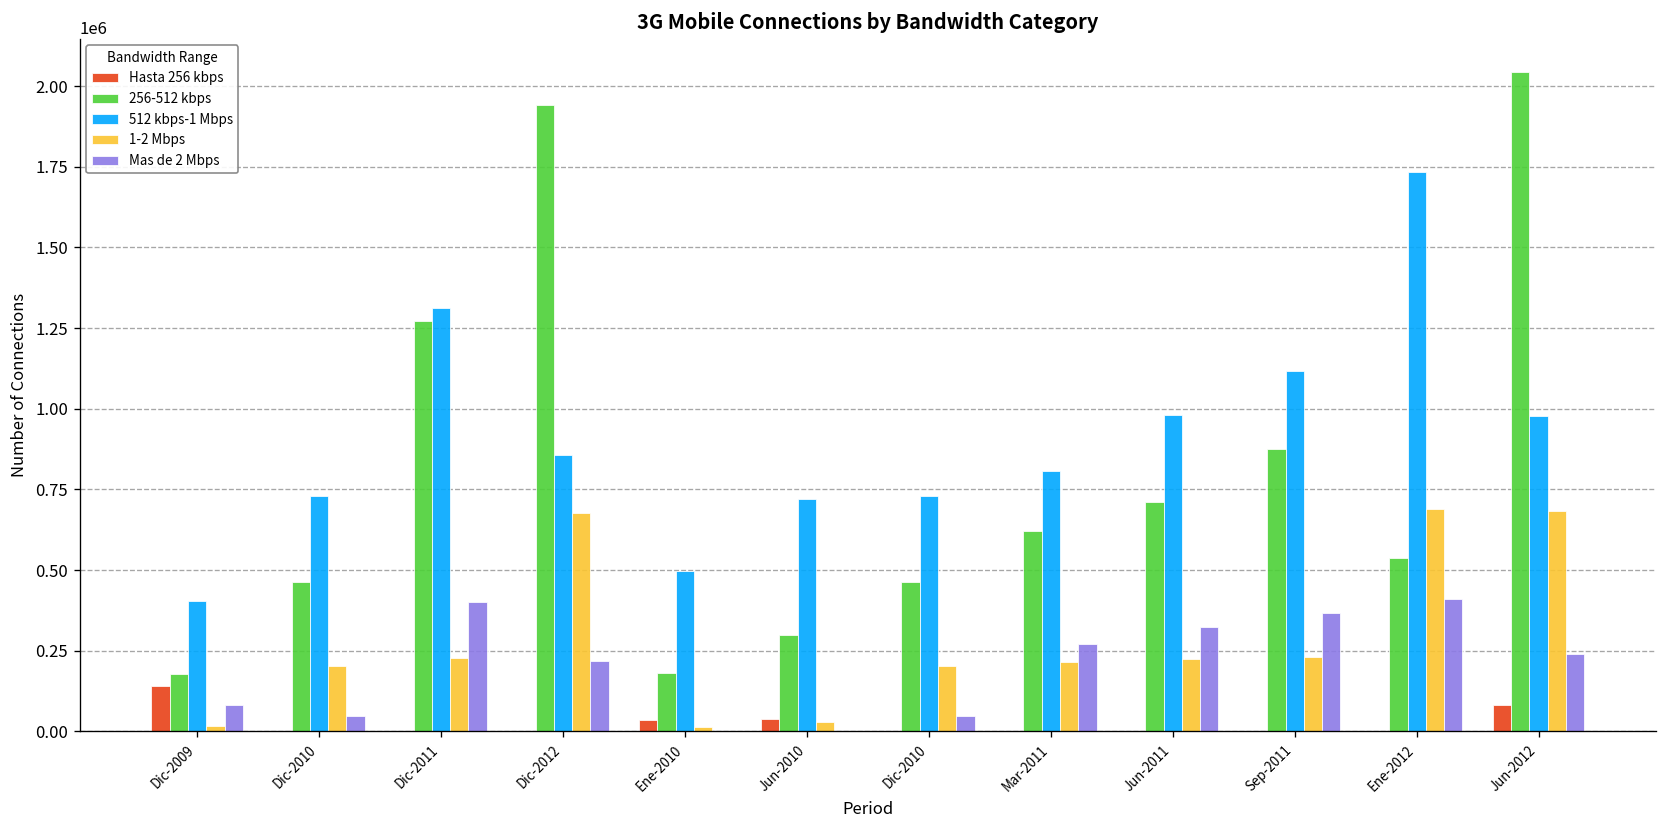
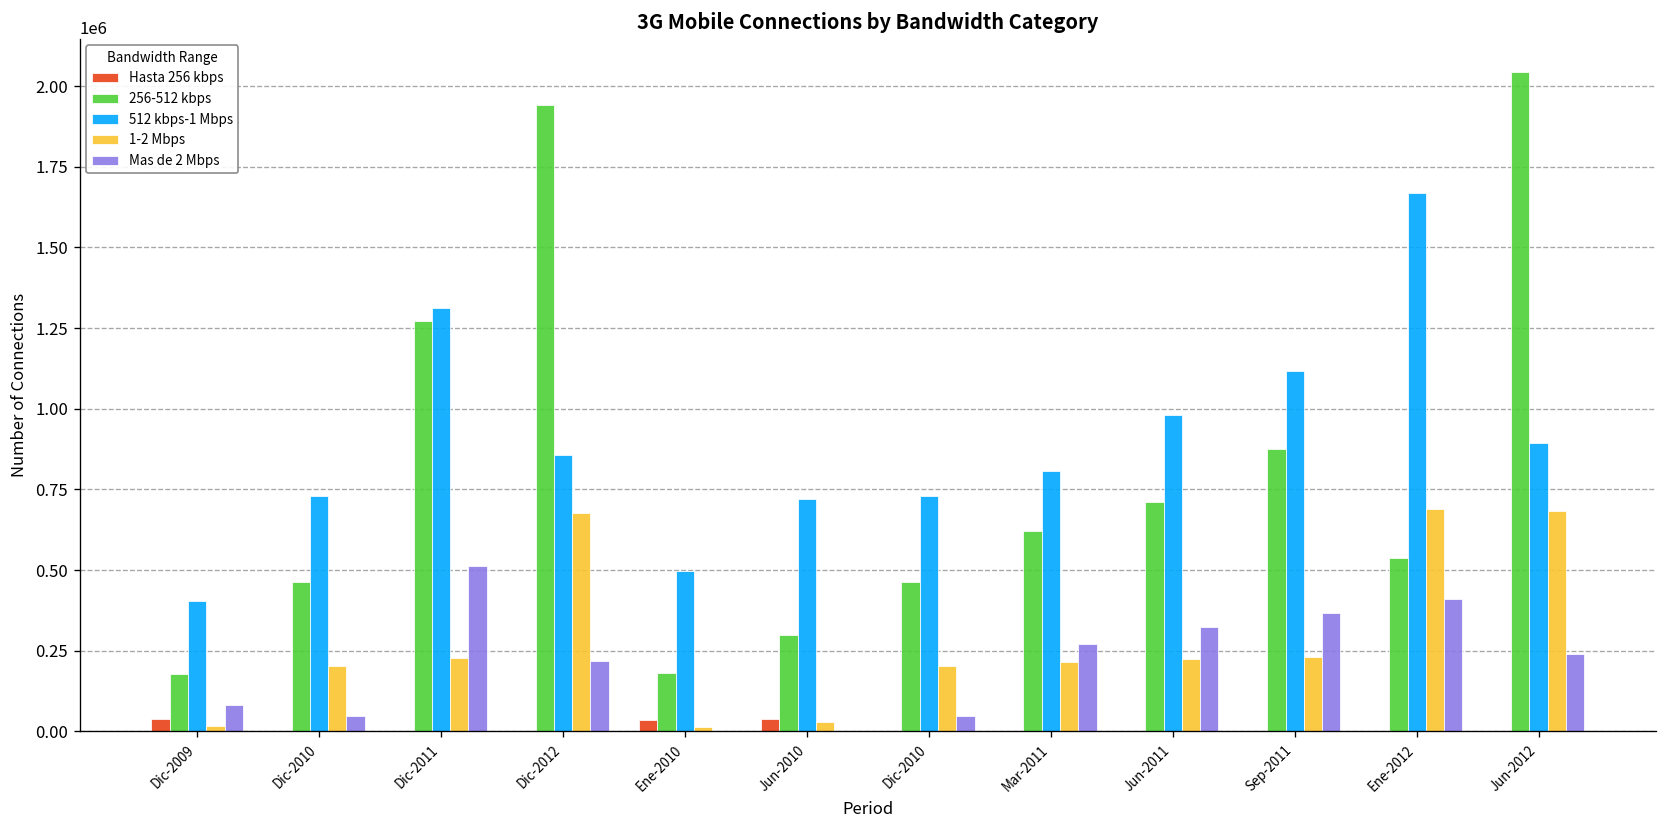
Hasta 256 kbps, Dic-2009: 140000 -> 40000
Mas de 2 Mbps, Dic-2011: 400000 -> 510000
512 kbps-1 Mbps, Ene-2012: 1730000 -> 1670000
Hasta 256 kbps, Jun-2012: 80000 -> 0
512 kbps-1 Mbps, Jun-2012: 980000 -> 900000
